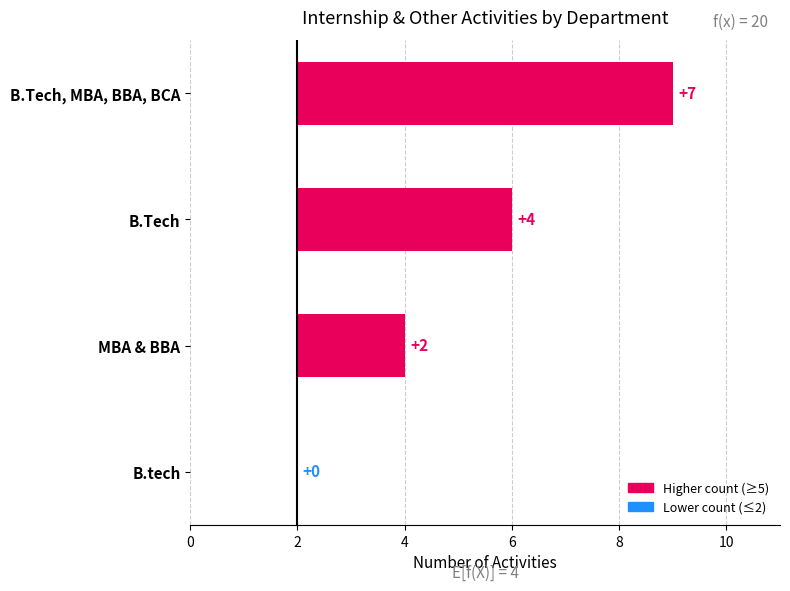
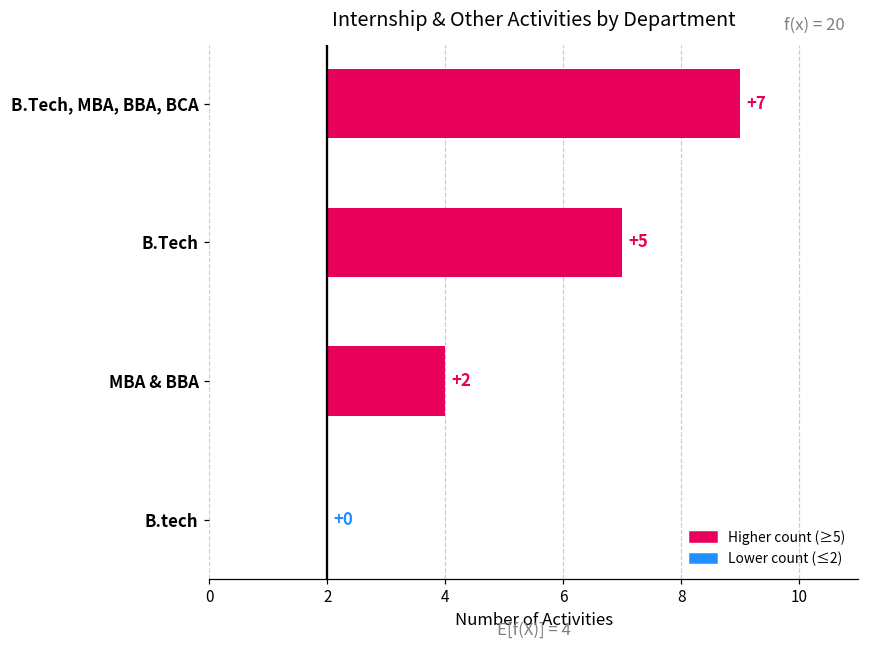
B.Tech: +4 -> +5
